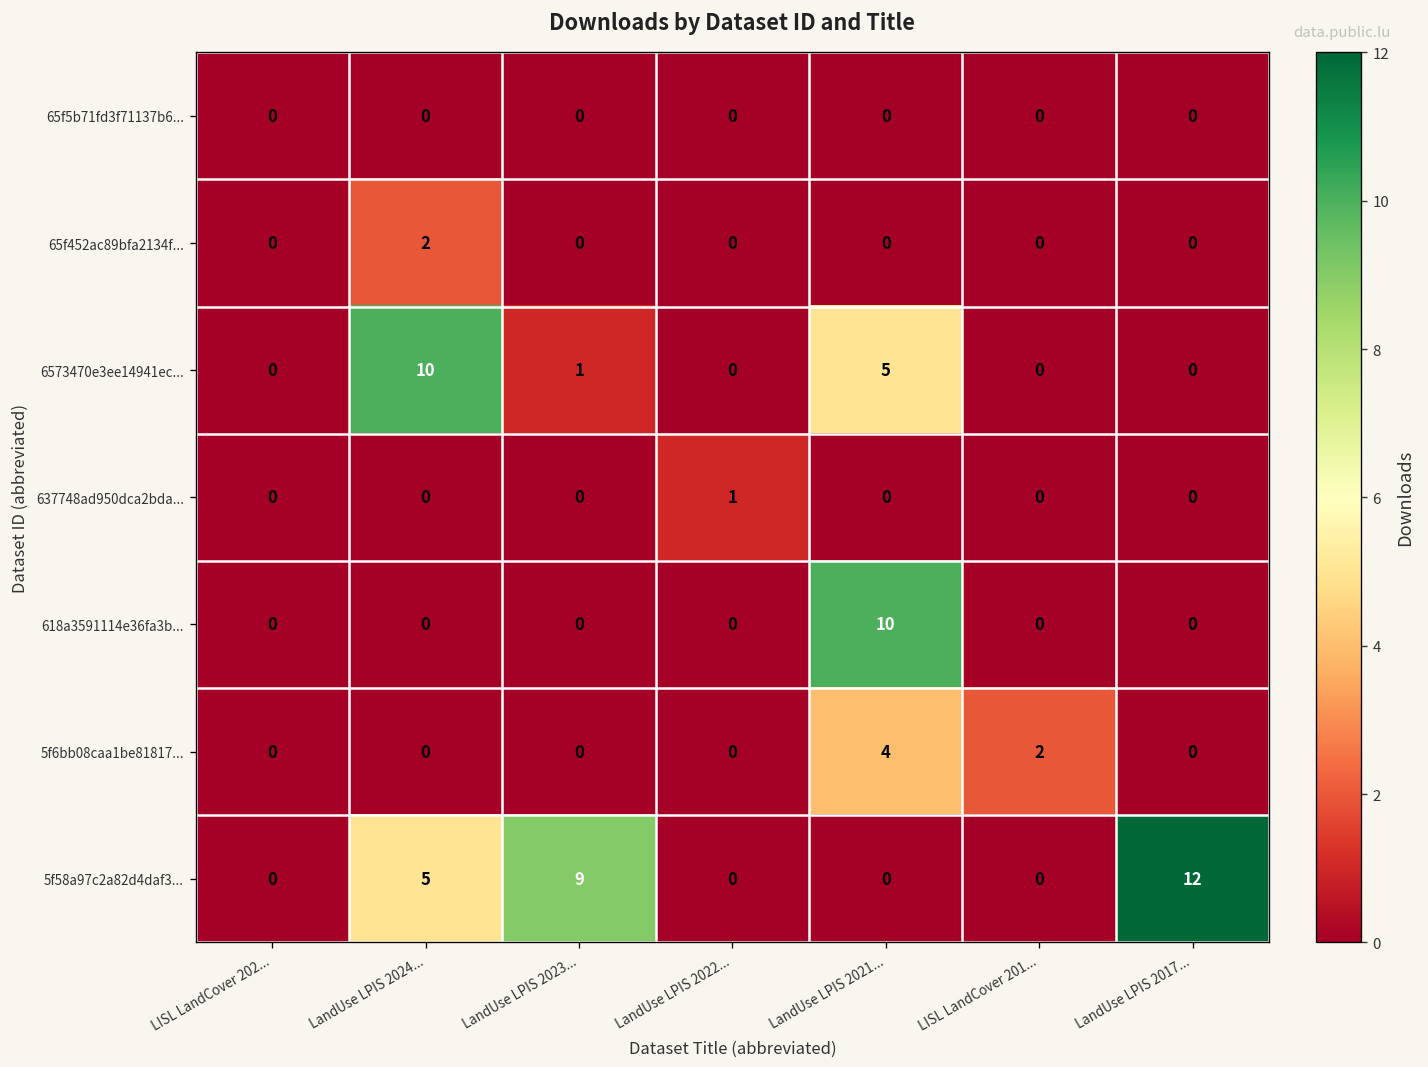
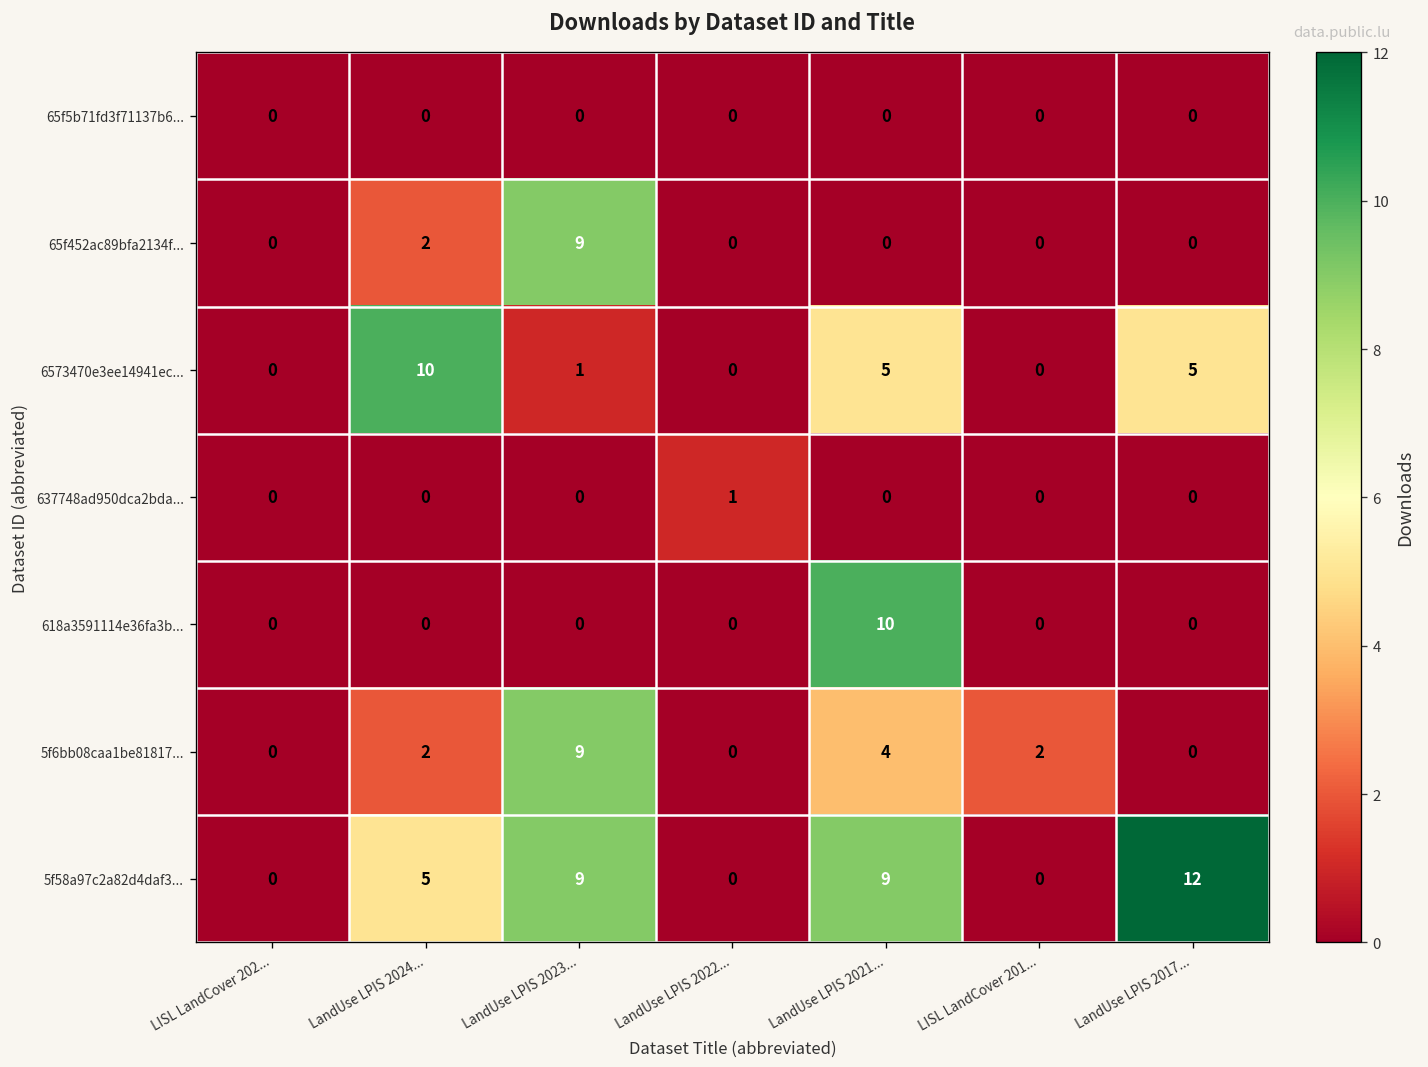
65f452ac89bfa2134f..., LandUse LPIS 2023...: 0 -> 9
6573470e3ee14941ec..., LandUse LPIS 2017...: 0 -> 5
5f6bb08caa1be81817..., LandUse LPIS 2024...: 0 -> 2
5f6bb08caa1be81817..., LandUse LPIS 2023...: 0 -> 9
5f58a97c2a82d4daf3..., LandUse LPIS 2021...: 0 -> 9
